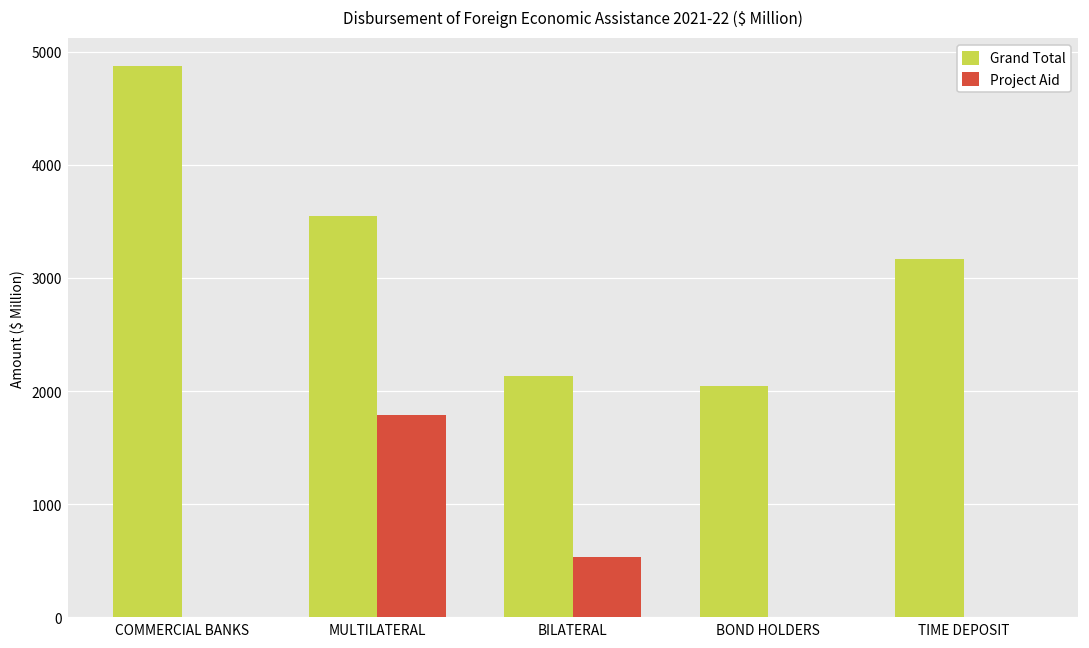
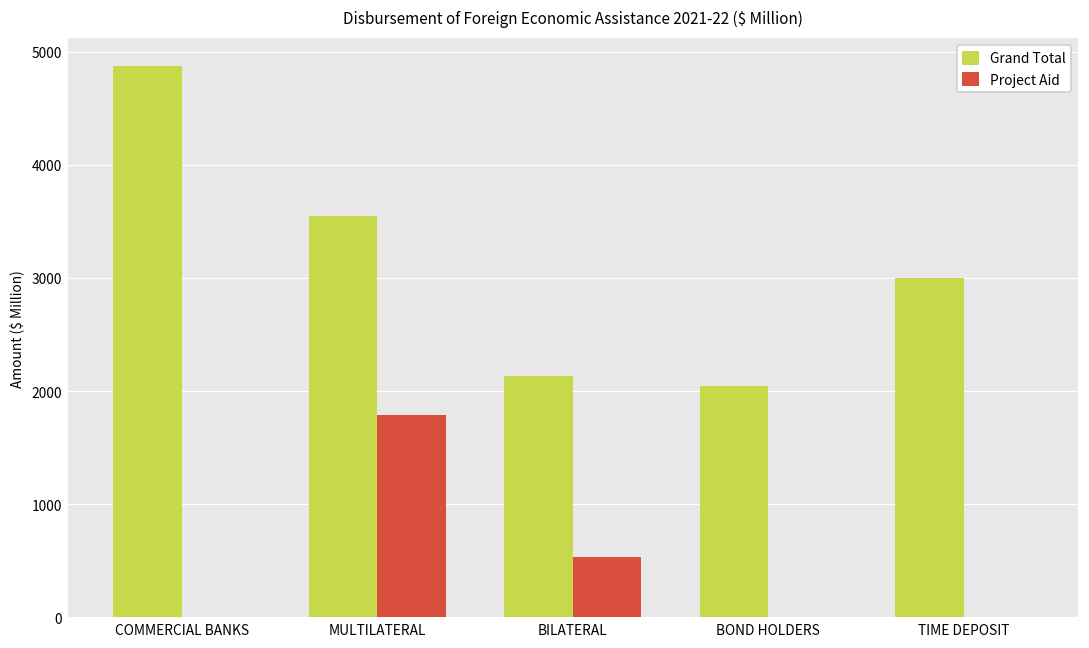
Grand Total, TIME DEPOSIT: 3170 -> 3000
